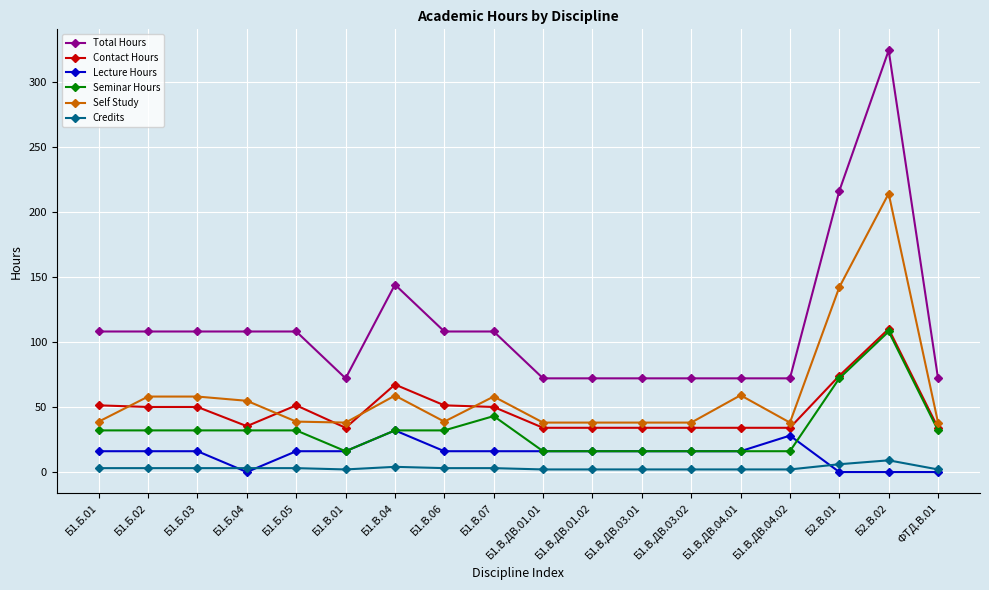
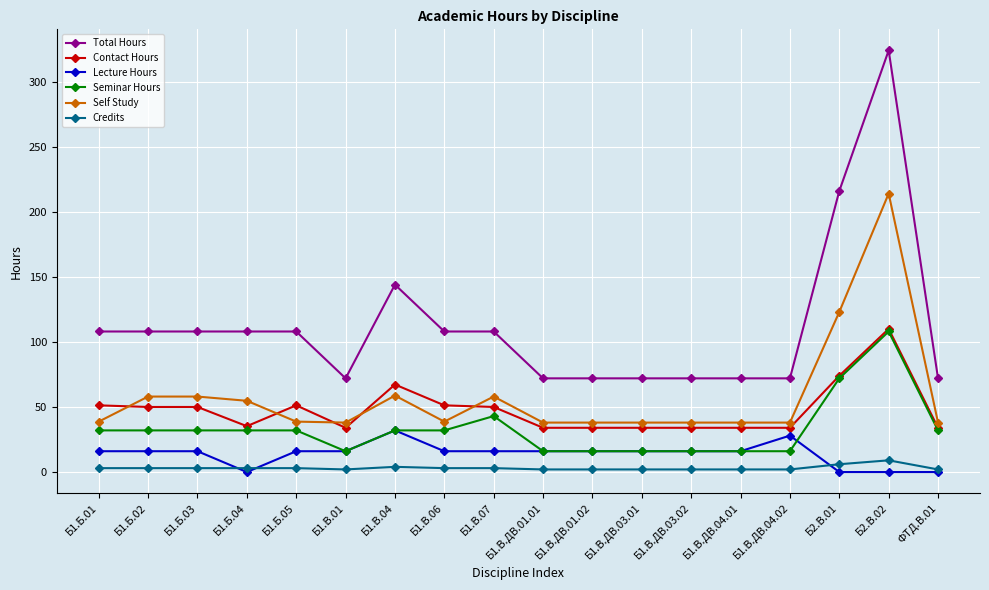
Self Study, Б1.В.ДВ.04.01: 59 -> 38
Self Study, Б2.В.01: 142 -> 123
